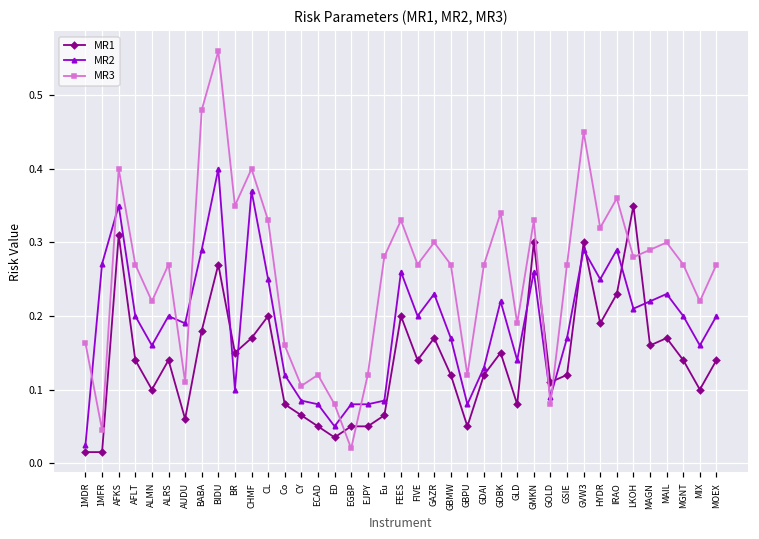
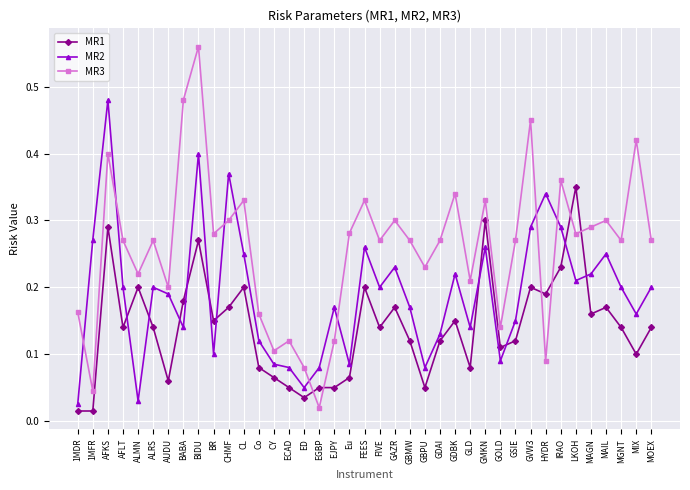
MR1, AFKS: 0.31 -> 0.29
MR2, AFKS: 0.35 -> 0.48
MR1, ALMN: 0.1 -> 0.2
MR2, ALMN: 0.16 -> 0.03
MR3, AUDU: 0.11 -> 0.20
MR2, BABA: 0.29 -> 0.14
MR3, BR: 0.35 -> 0.28
MR3, CHMF: 0.4 -> 0.3
MR2, EJPY: 0.08 -> 0.17
MR3, GBPU: 0.12 -> 0.23
MR3, GLD: 0.19 -> 0.21
MR3, GOLD: 0.08 -> 0.14
MR2, GSIE: 0.17 -> 0.15
MR1, GVW3: 0.3 -> 0.2
MR2, HYDR: 0.25 -> 0.34
MR3, HYDR: 0.32 -> 0.09
MR2, MAIL: 0.23 -> 0.25
MR3, MIX: 0.22 -> 0.42
